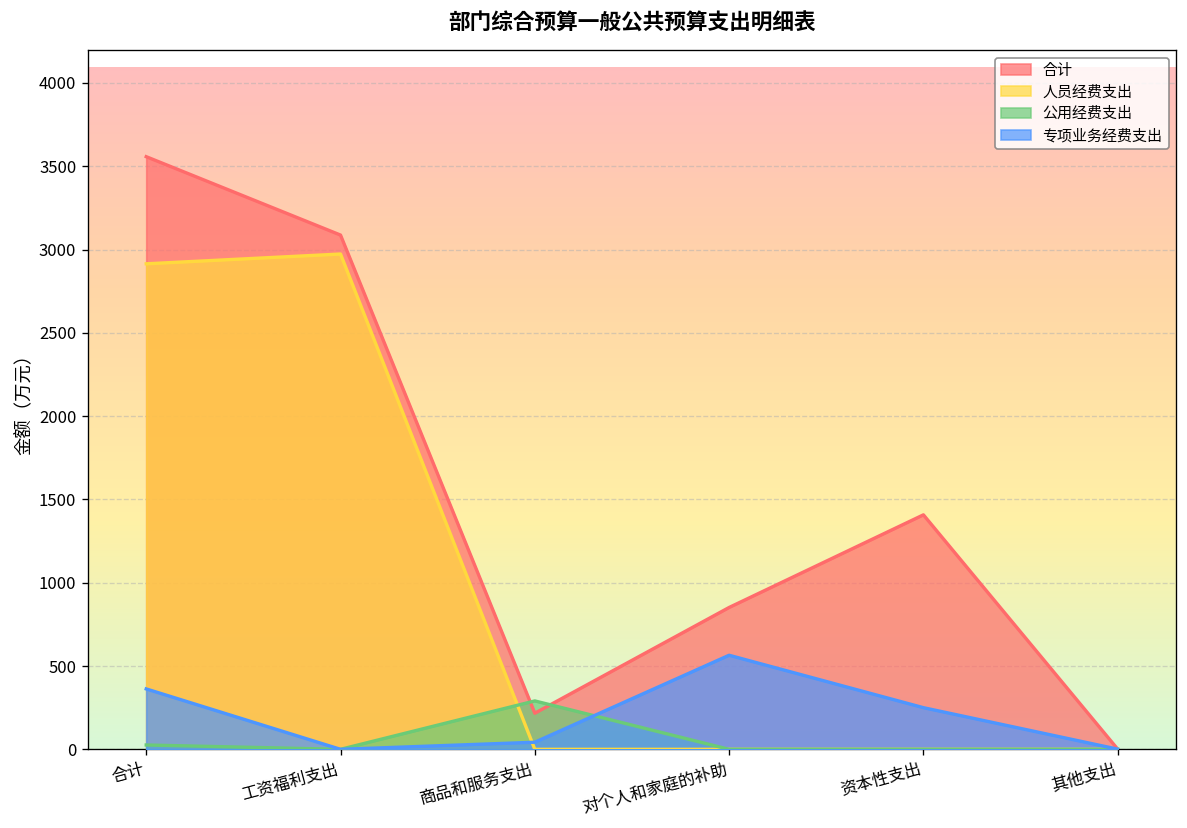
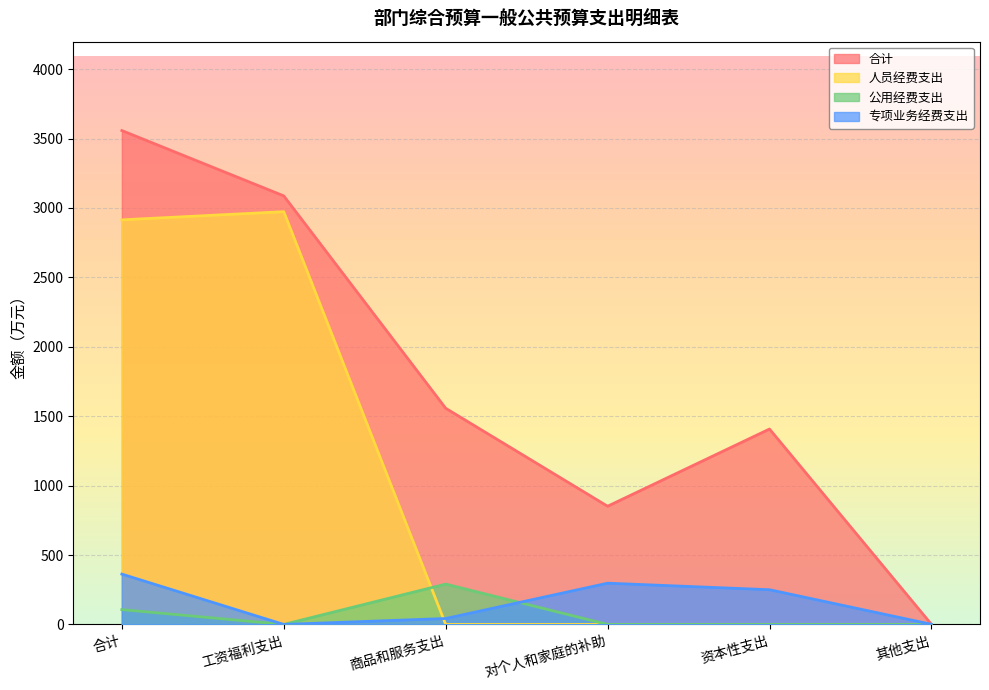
公用经费支出, 合计: 30 -> 110
合计, 商品和服务支出: 220 -> 1560
专项业务经费支出, 对个人和家庭的补助: 560 -> 300
